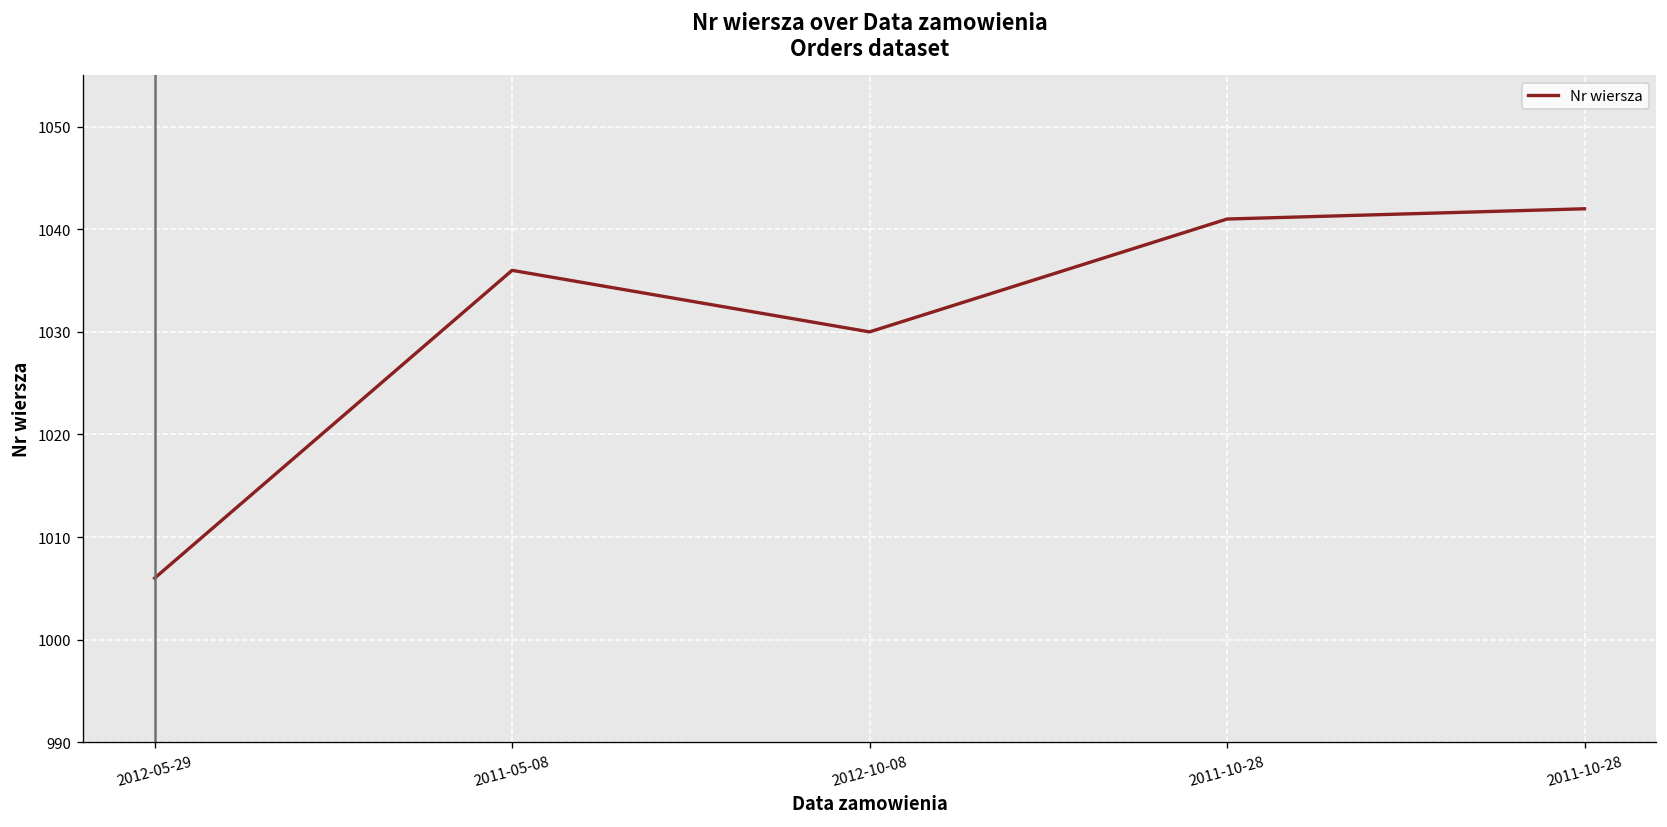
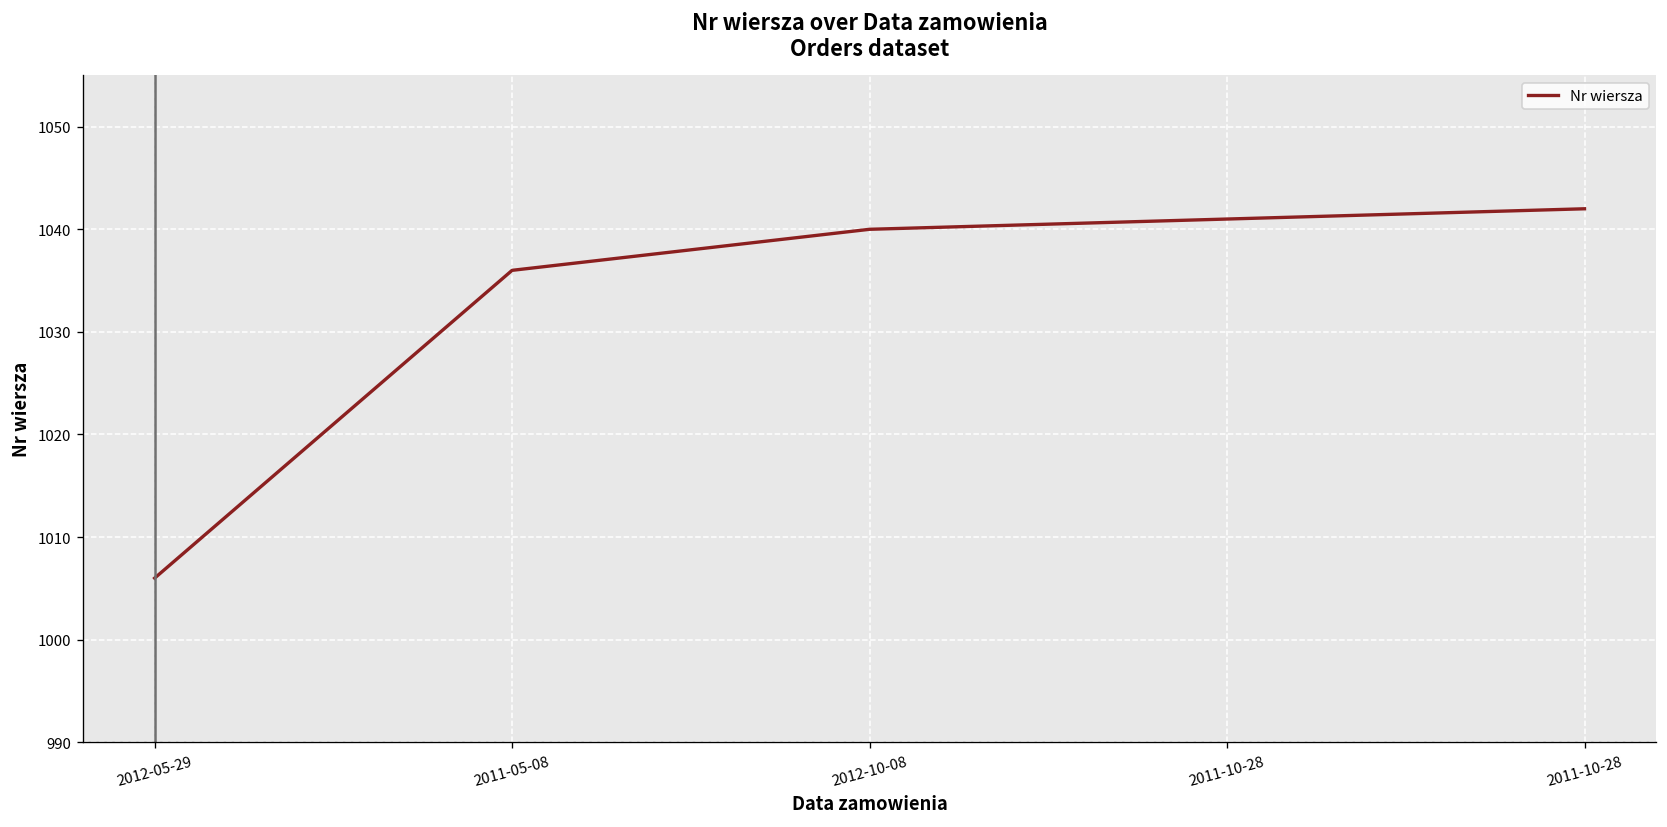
2012-10-08: 1030 -> 1040
